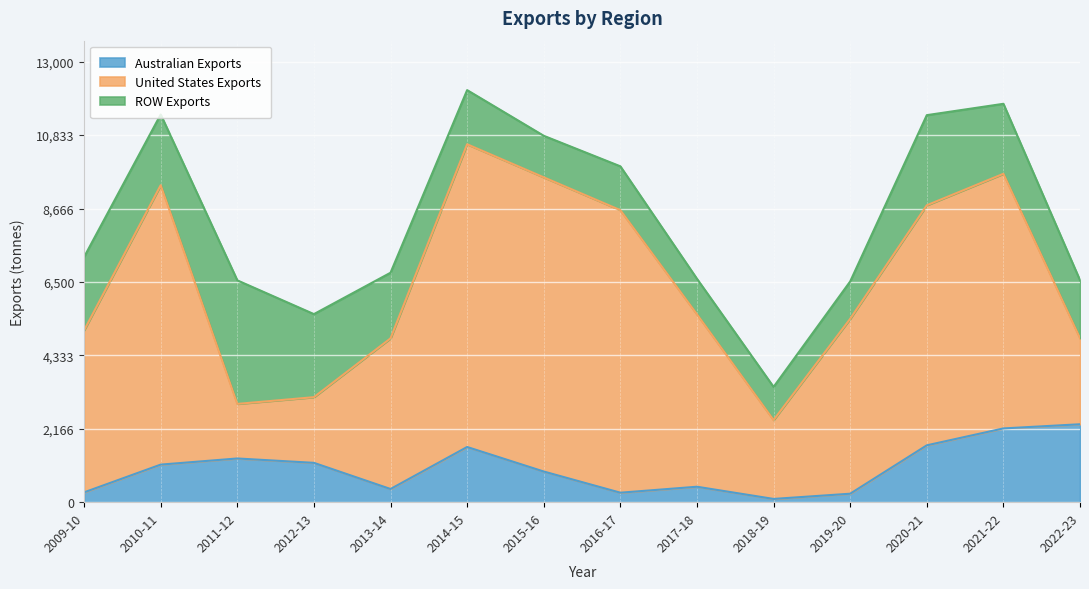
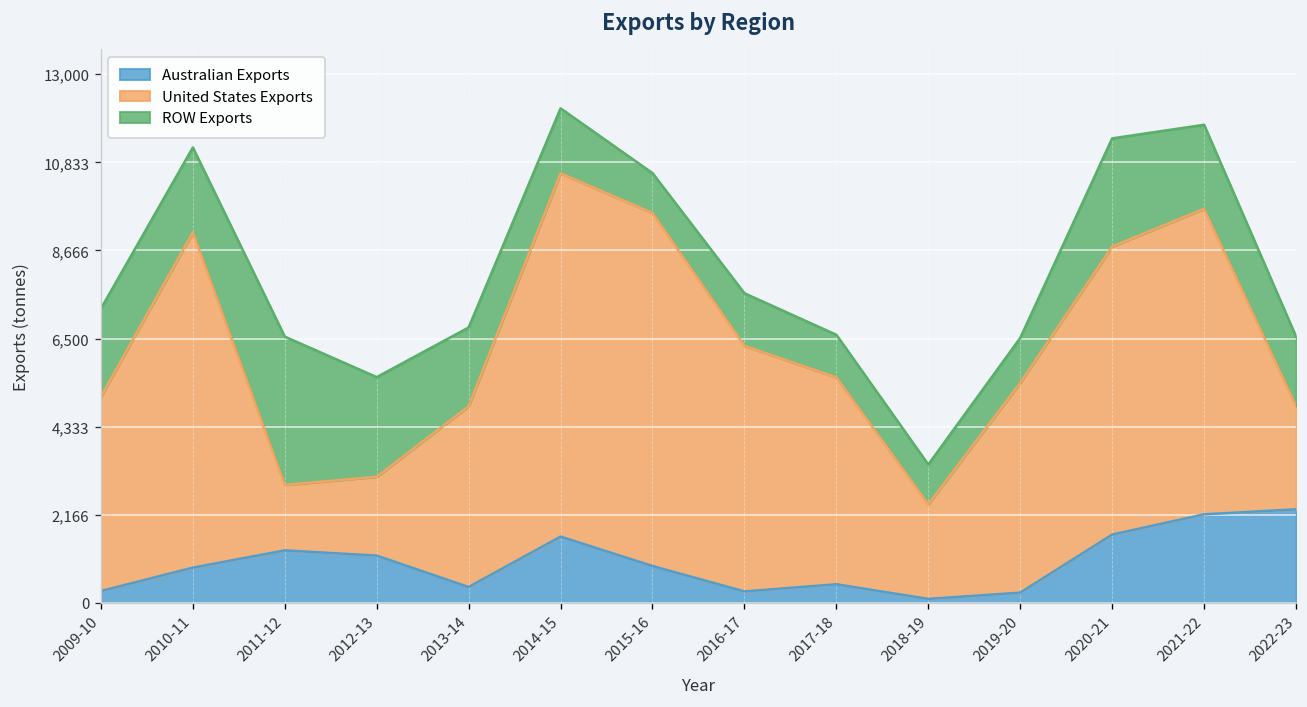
Australian Exports, 2010-11: 1,100 -> 900
ROW Exports, 2015-16: 1,200 -> 1,000
United States Exports, 2016-17: 8,300 -> 6,000
